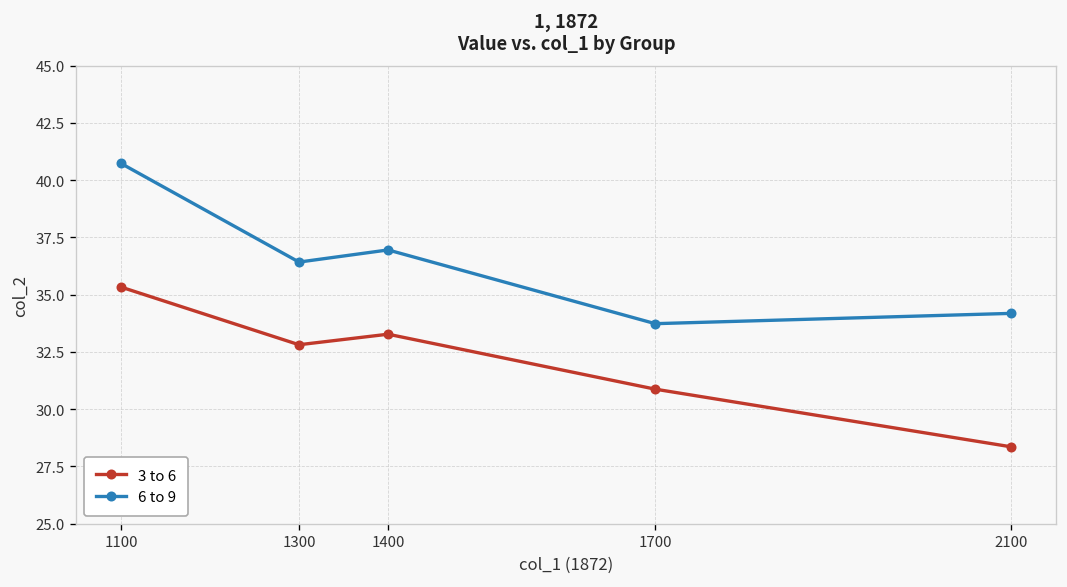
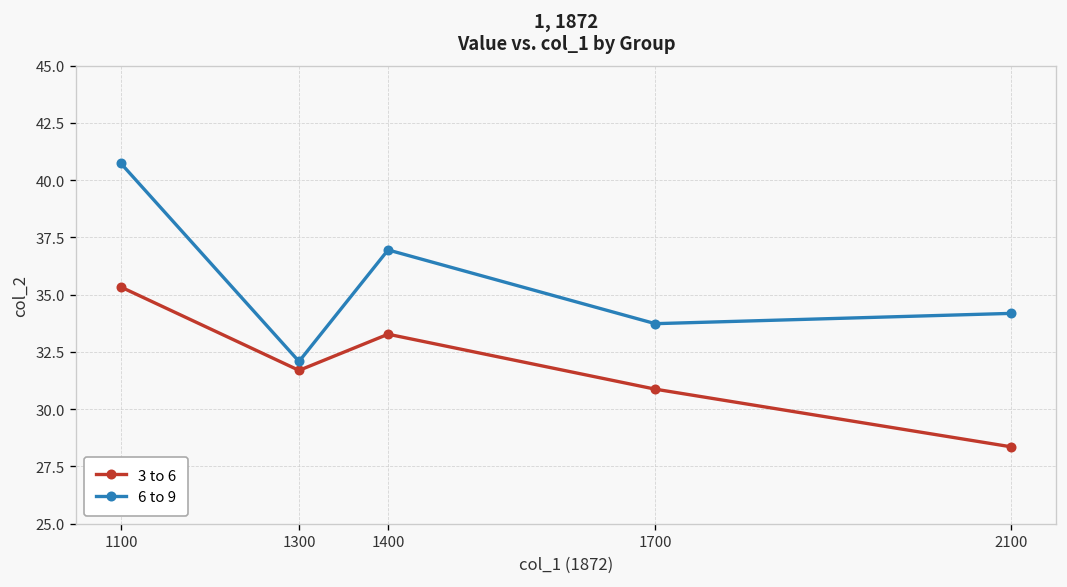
3 to 6, 1300: 32.8 -> 31.7
6 to 9, 1300: 36.4 -> 32.1
